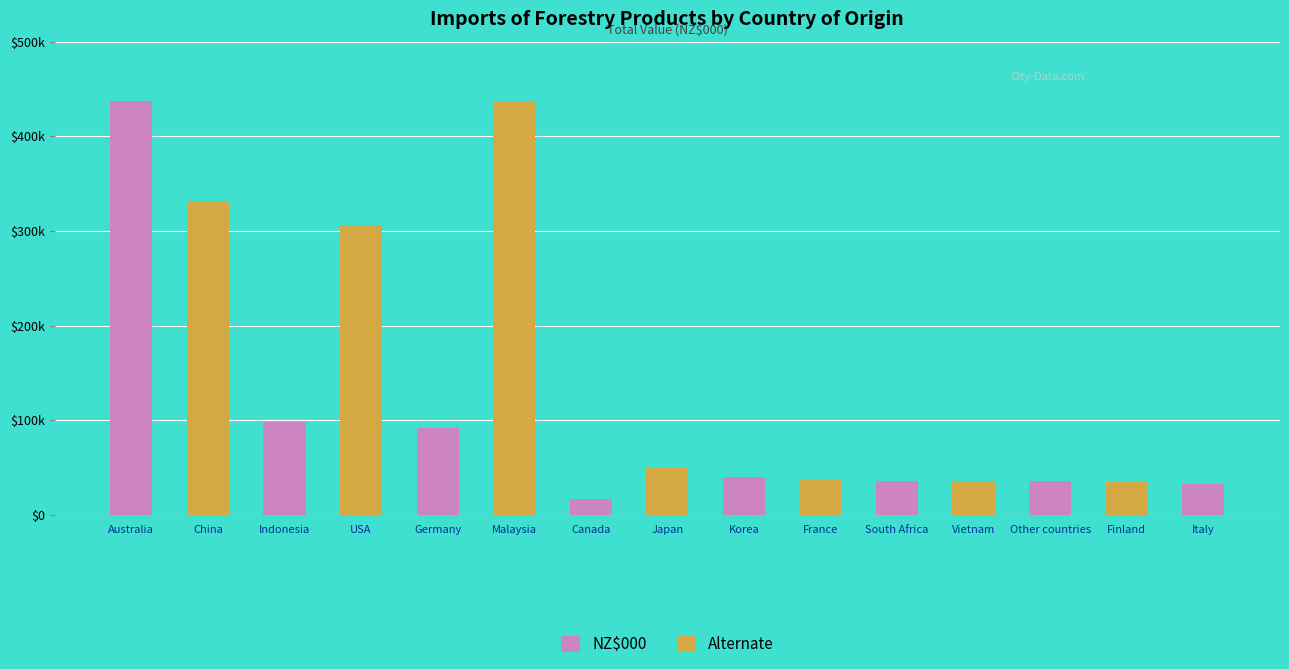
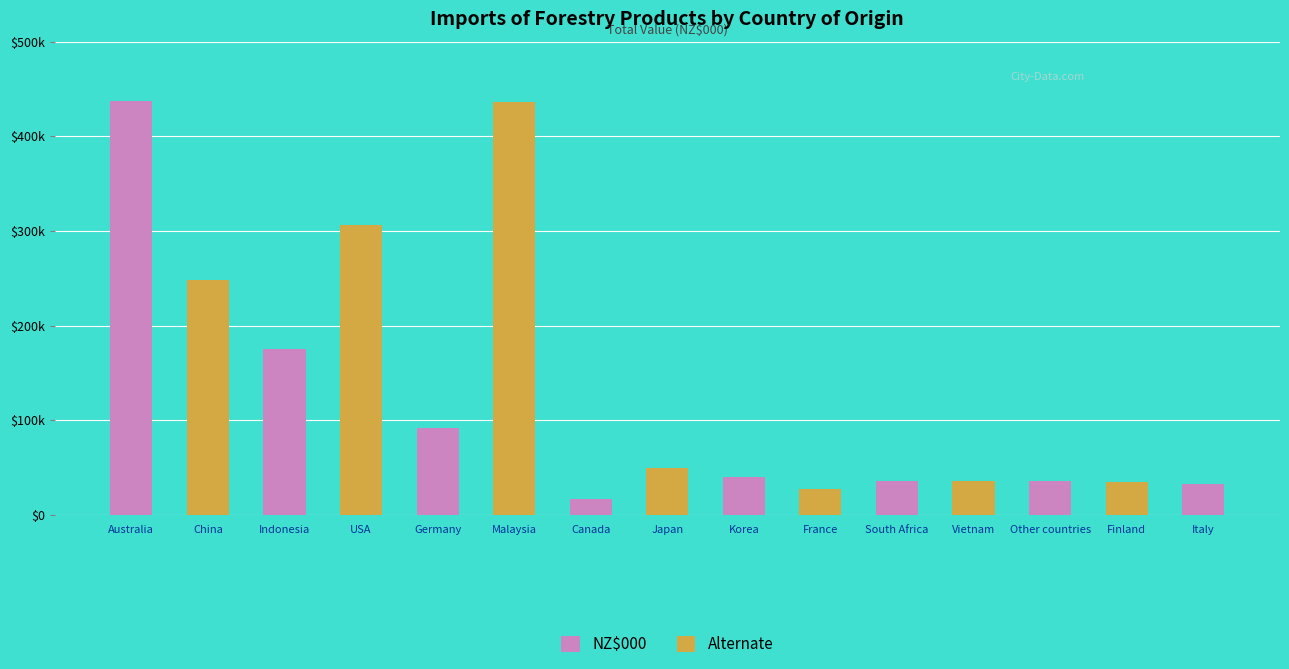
China: $330000 -> $250000
Indonesia: $100000 -> $170000
France: $40000 -> $30000
